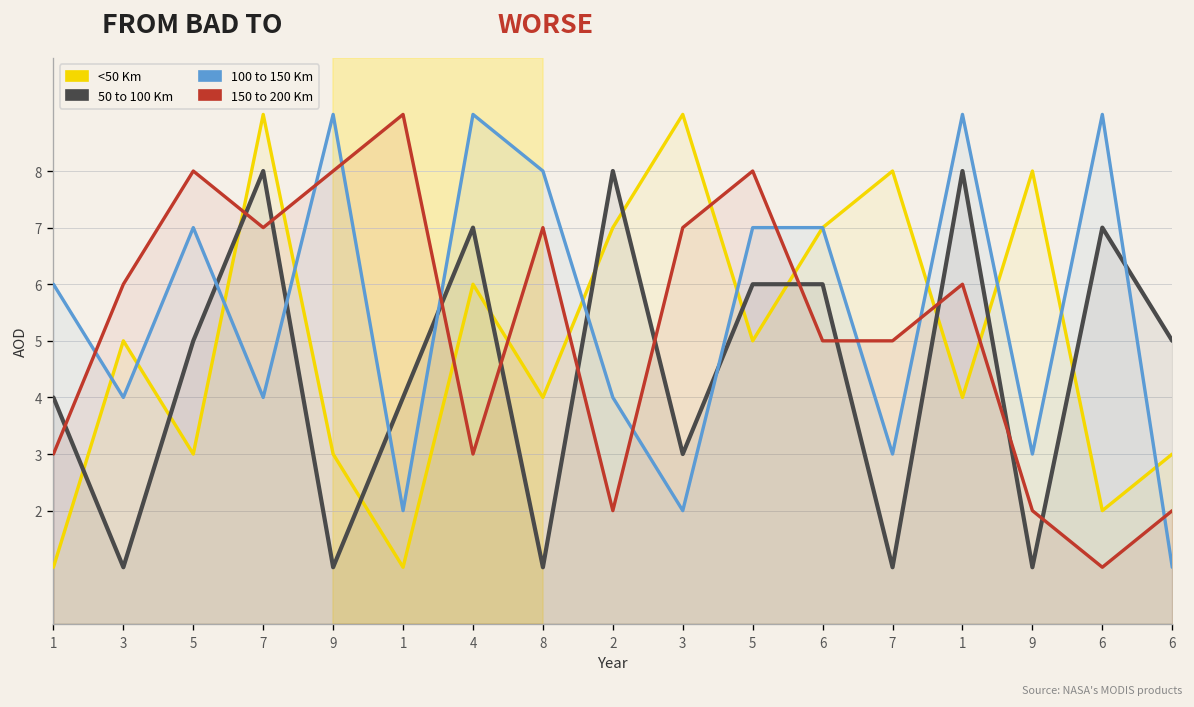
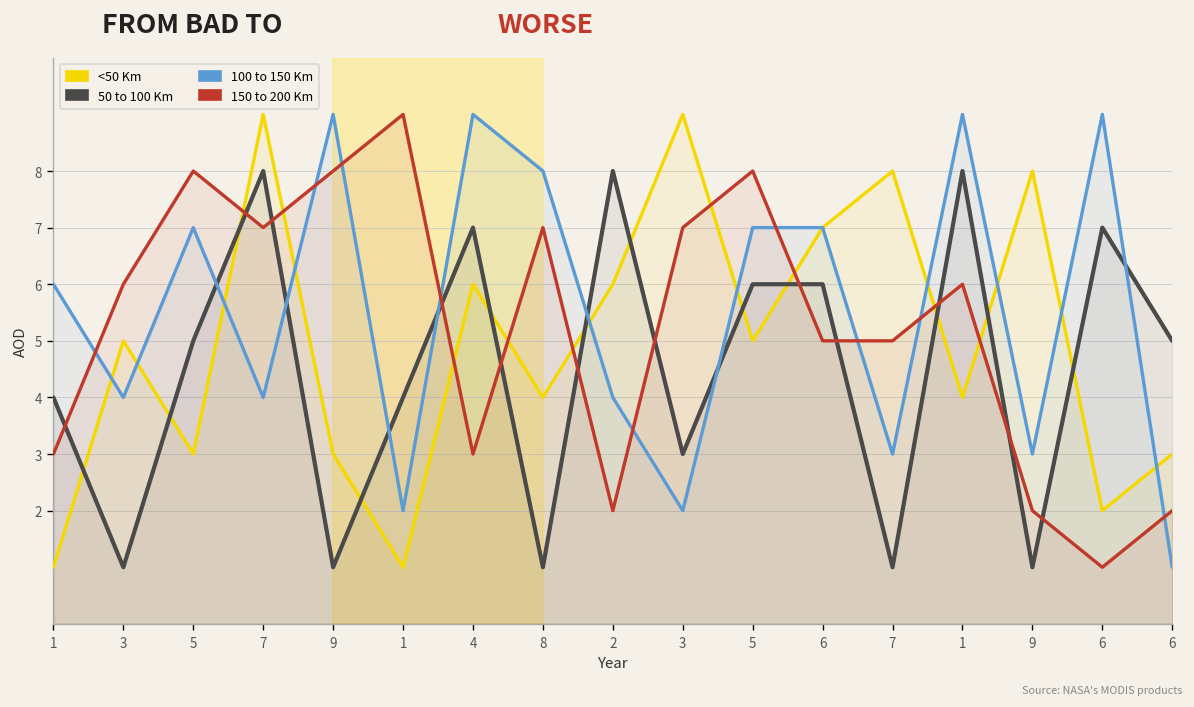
<50 Km, 2: 7 -> 6
